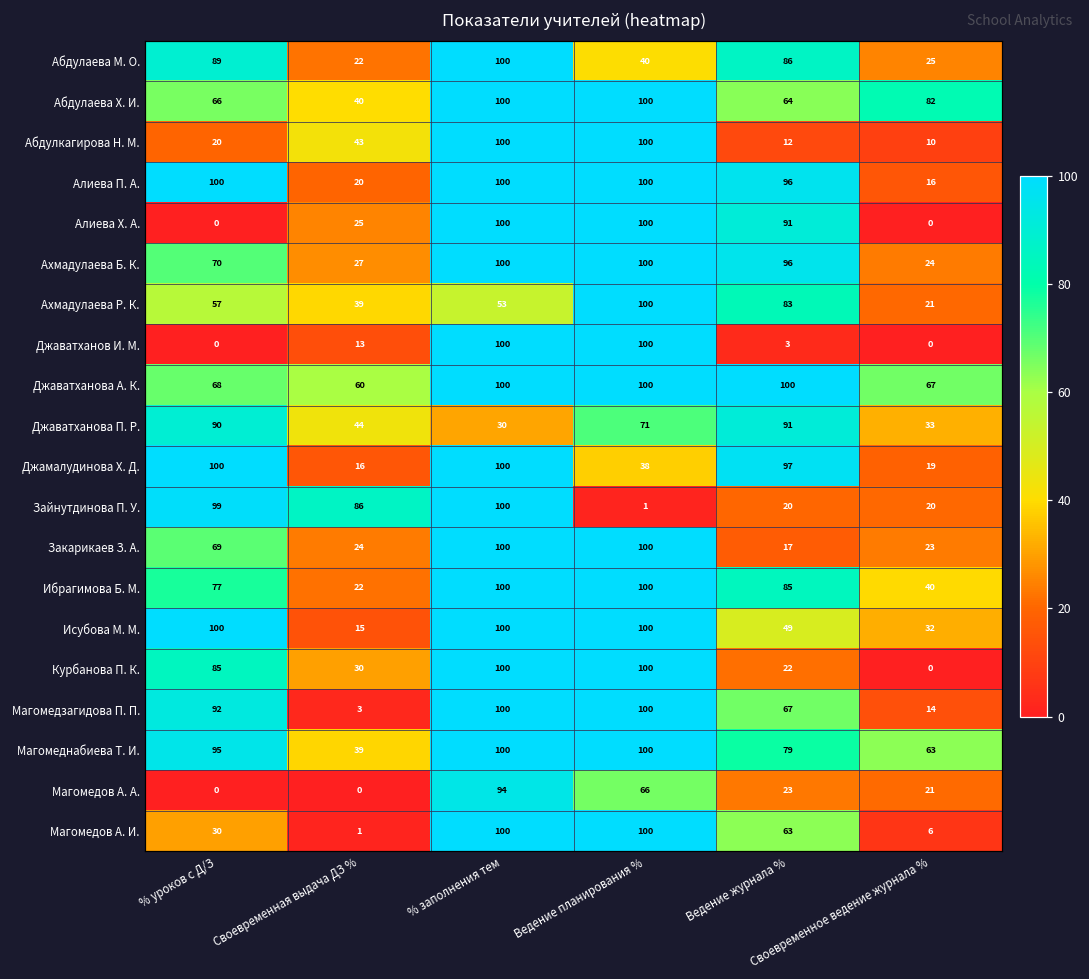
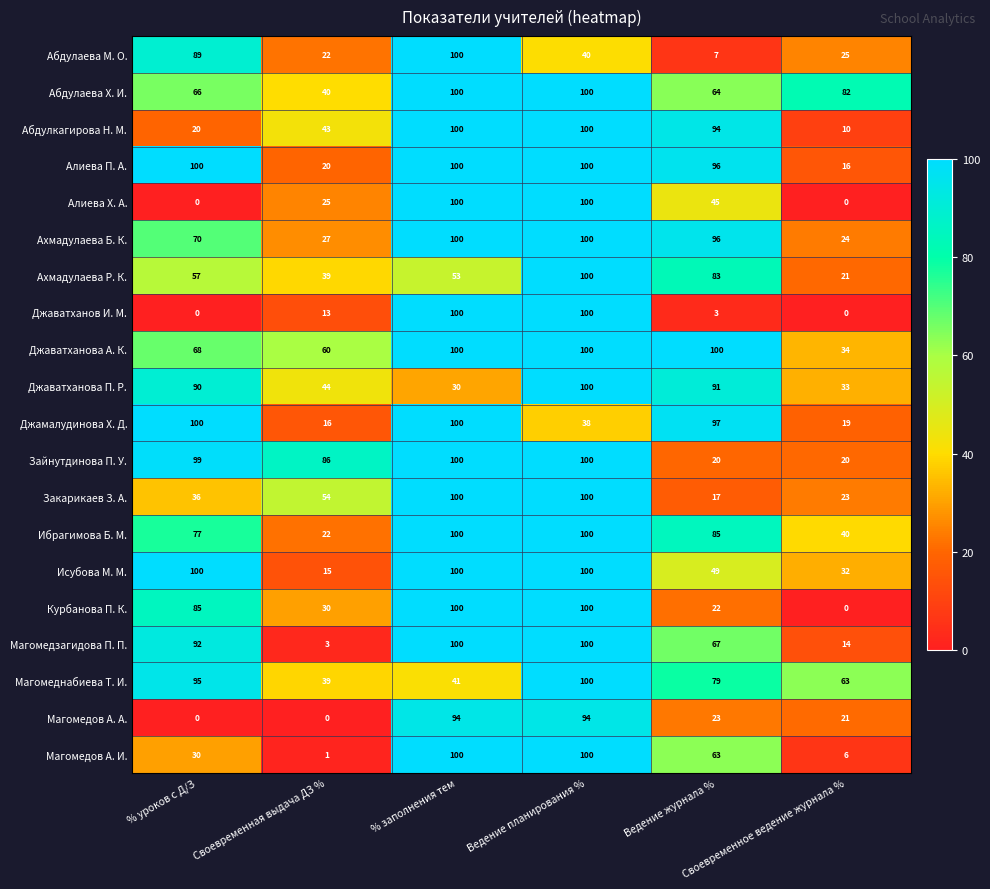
Абдулаева М. О., Ведение журнала %: 86 -> 7
Абдулкагирова Н. М., Ведение журнала %: 12 -> 94
Алиева Х. А., Ведение журнала %: 91 -> 45
Джаватханова А. К., Своевременное ведение журнала %: 67 -> 34
Джаватханова П. Р., Ведение планирования %: 71 -> 100
Зайнутдинова П. У., Ведение планирования %: 1 -> 100
Закарикаев З. А., % уроков с Д/З: 69 -> 36
Закарикаев З. А., Своевременная выдача ДЗ %: 24 -> 54
Магомеднабиева Т. И., % заполнения тем: 100 -> 41
Магомедов А. А., Ведение планирования %: 66 -> 94
